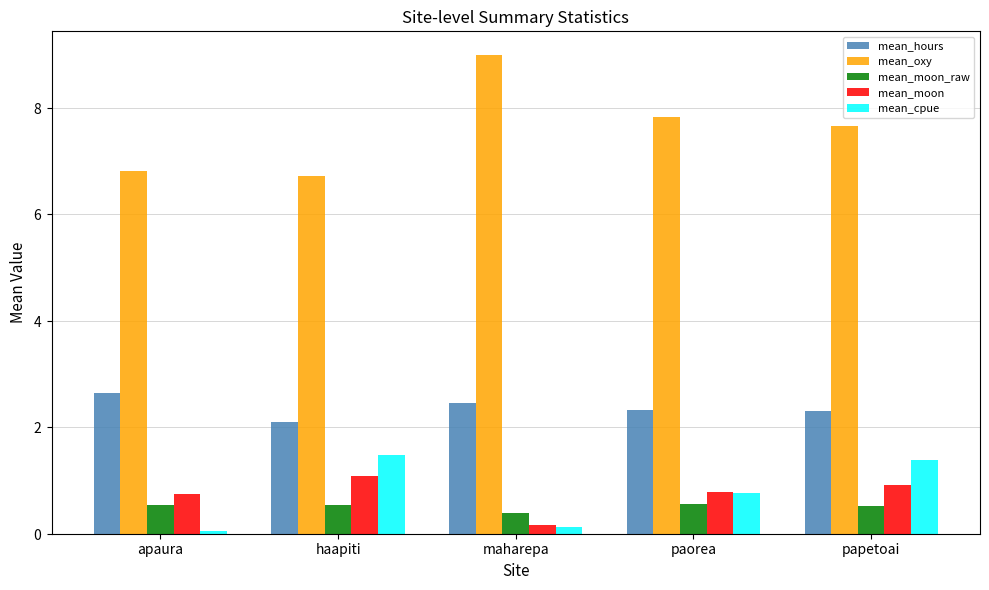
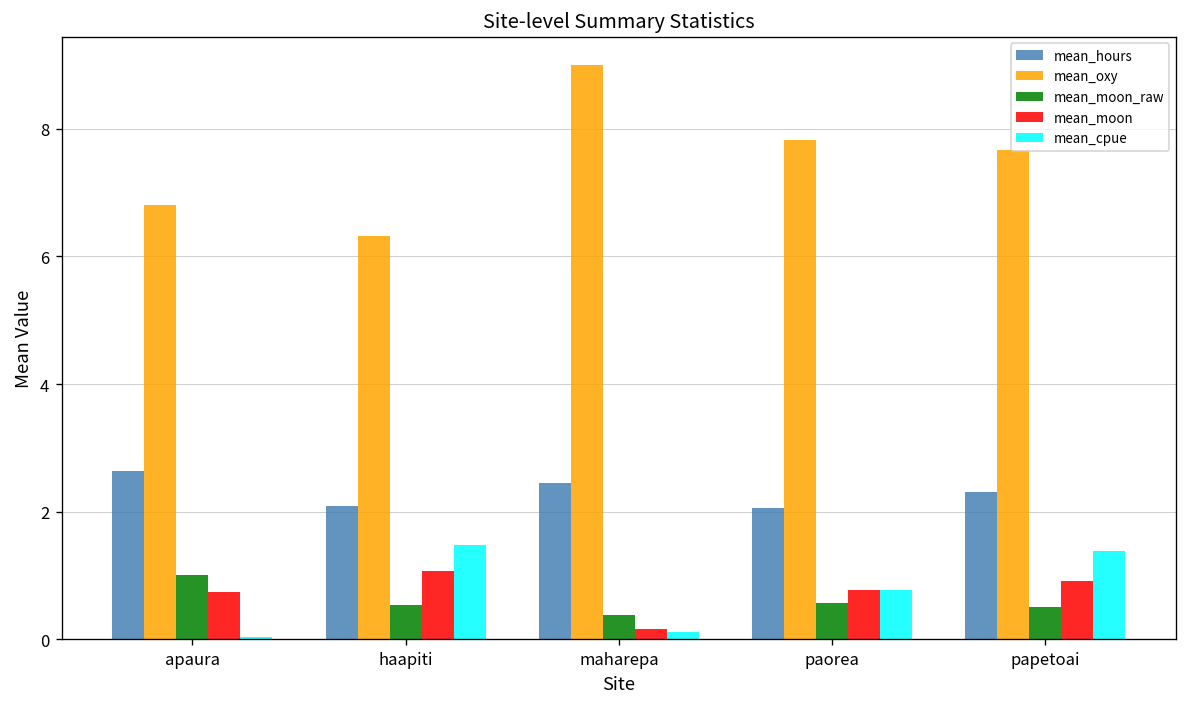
mean_moon_raw, apaura: 0.5 -> 1.0
mean_oxy, haapiti: 6.7 -> 6.3
mean_hours, paorea: 2.3 -> 2.1
